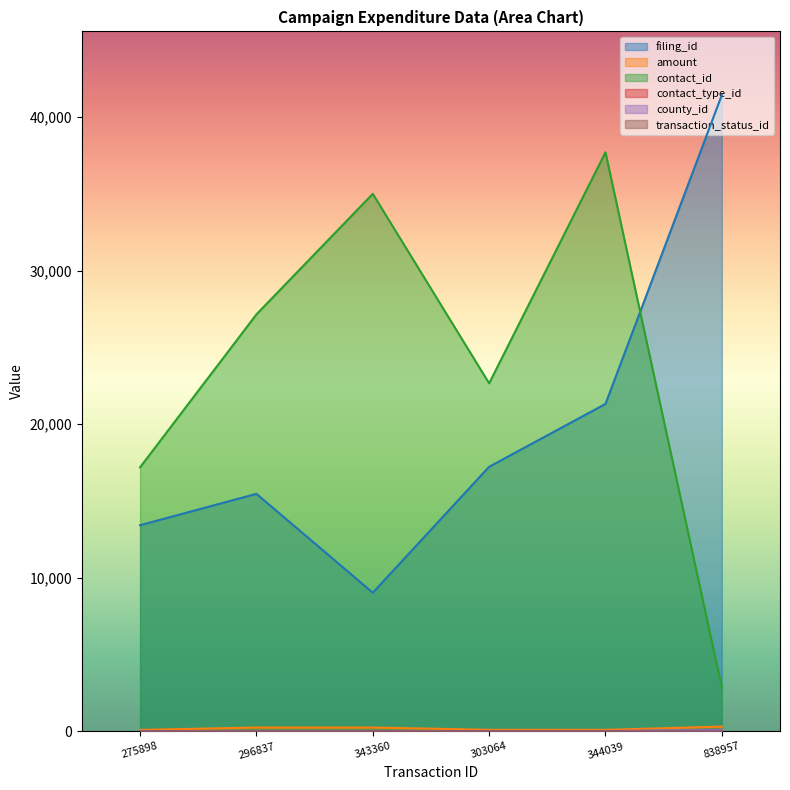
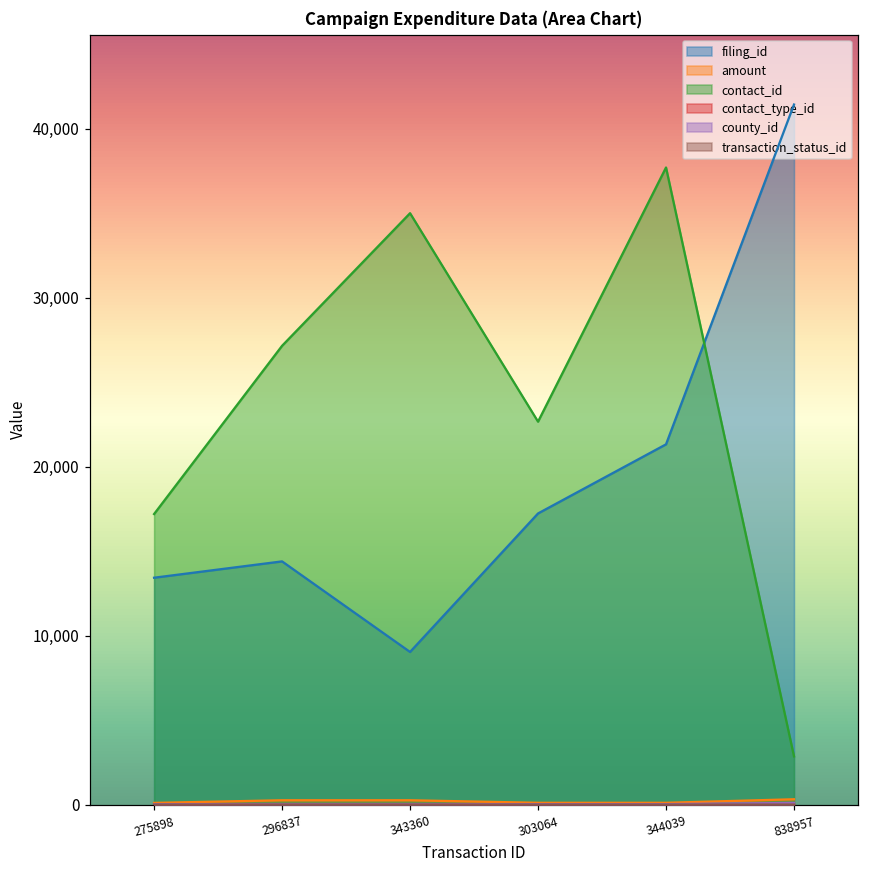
filing_id, 296837: 15,500 -> 14,400
